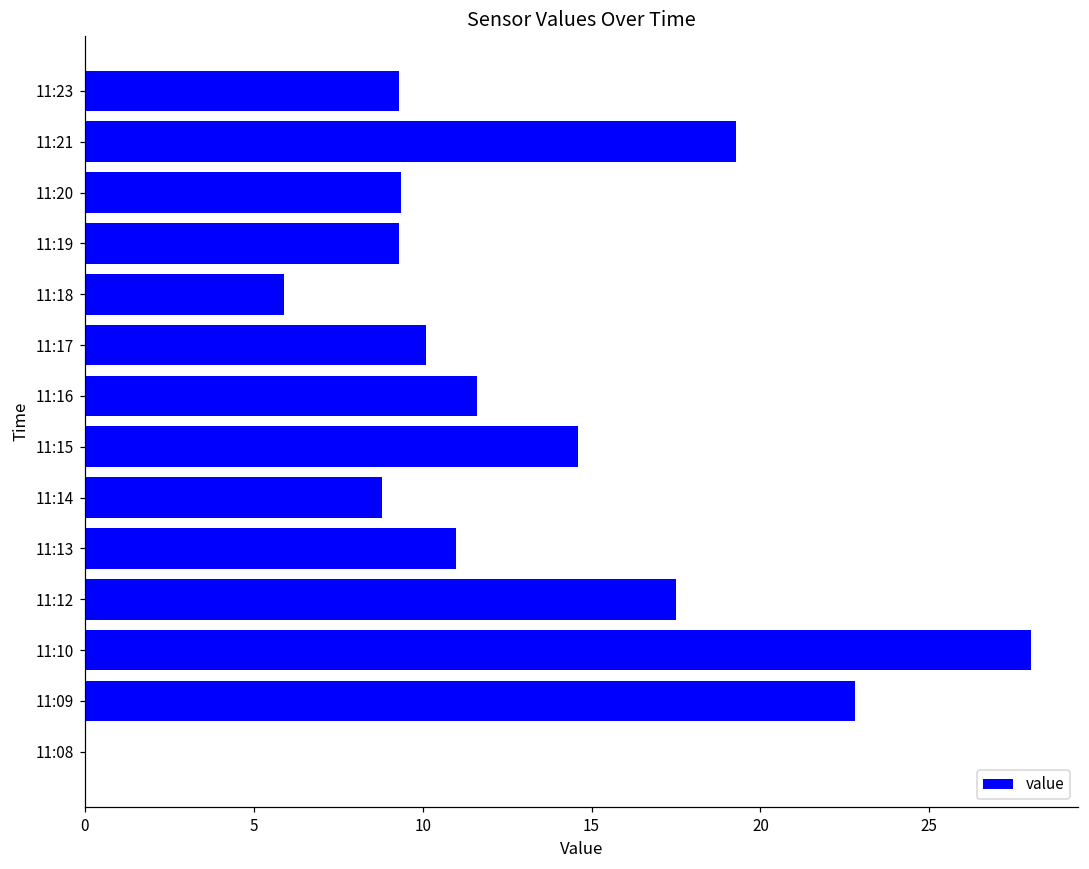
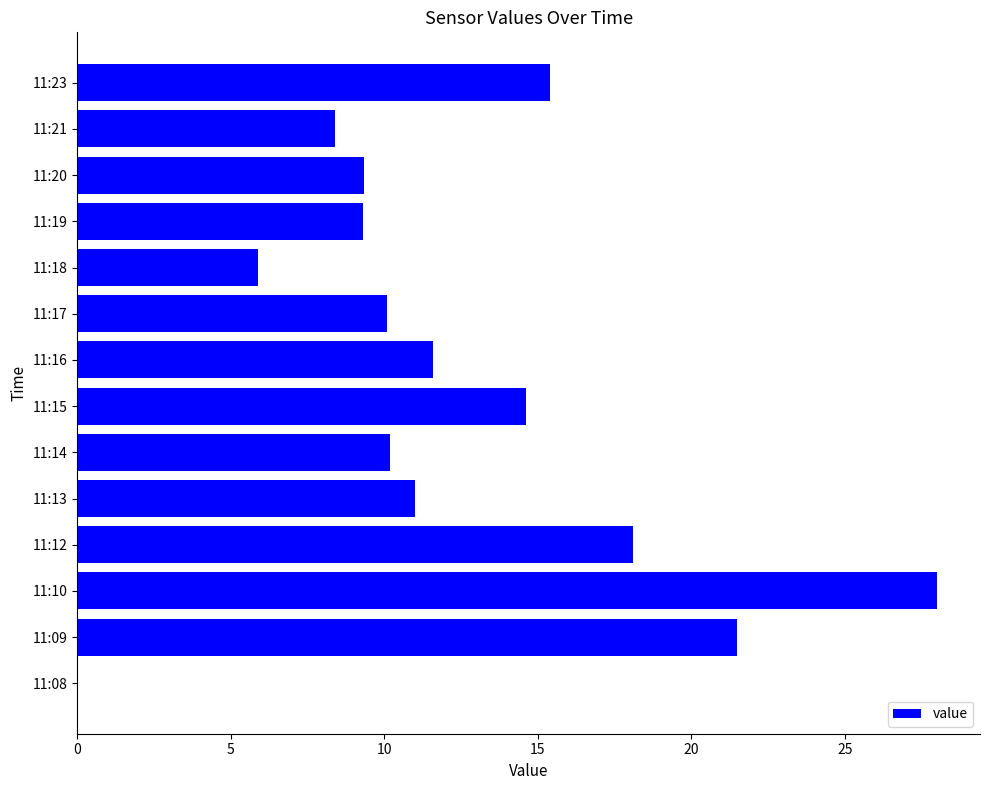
11:23: 9.3 -> 15.4
11:21: 19.3 -> 8.4
11:14: 8.8 -> 10.2
11:12: 17.5 -> 18.1
11:09: 22.8 -> 21.5
